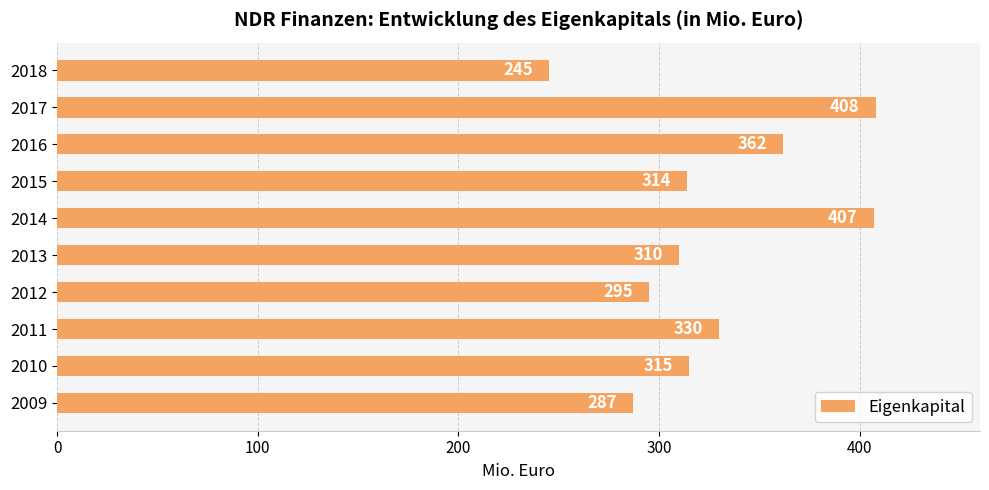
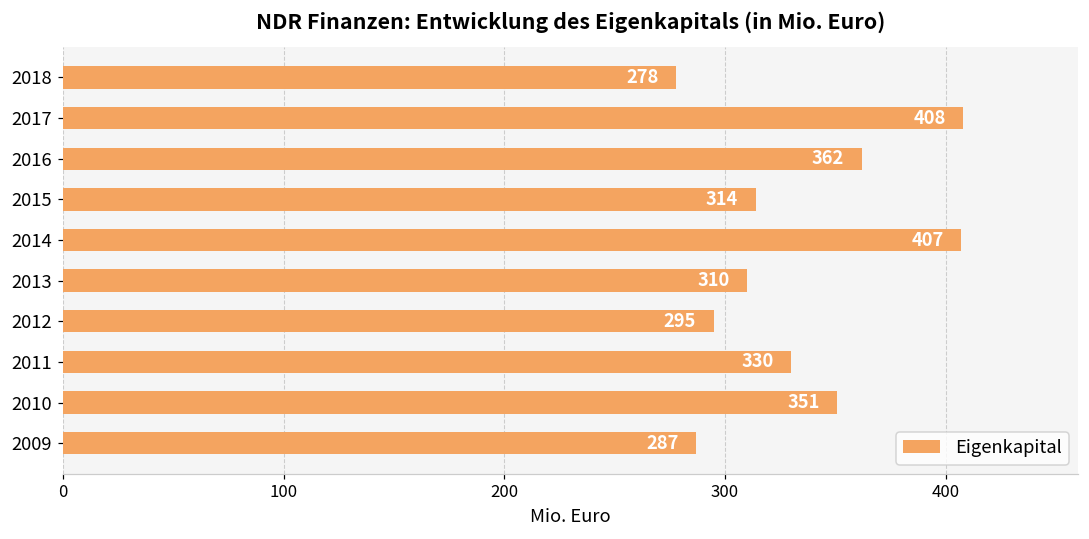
2018: 245 -> 278
2010: 315 -> 351
